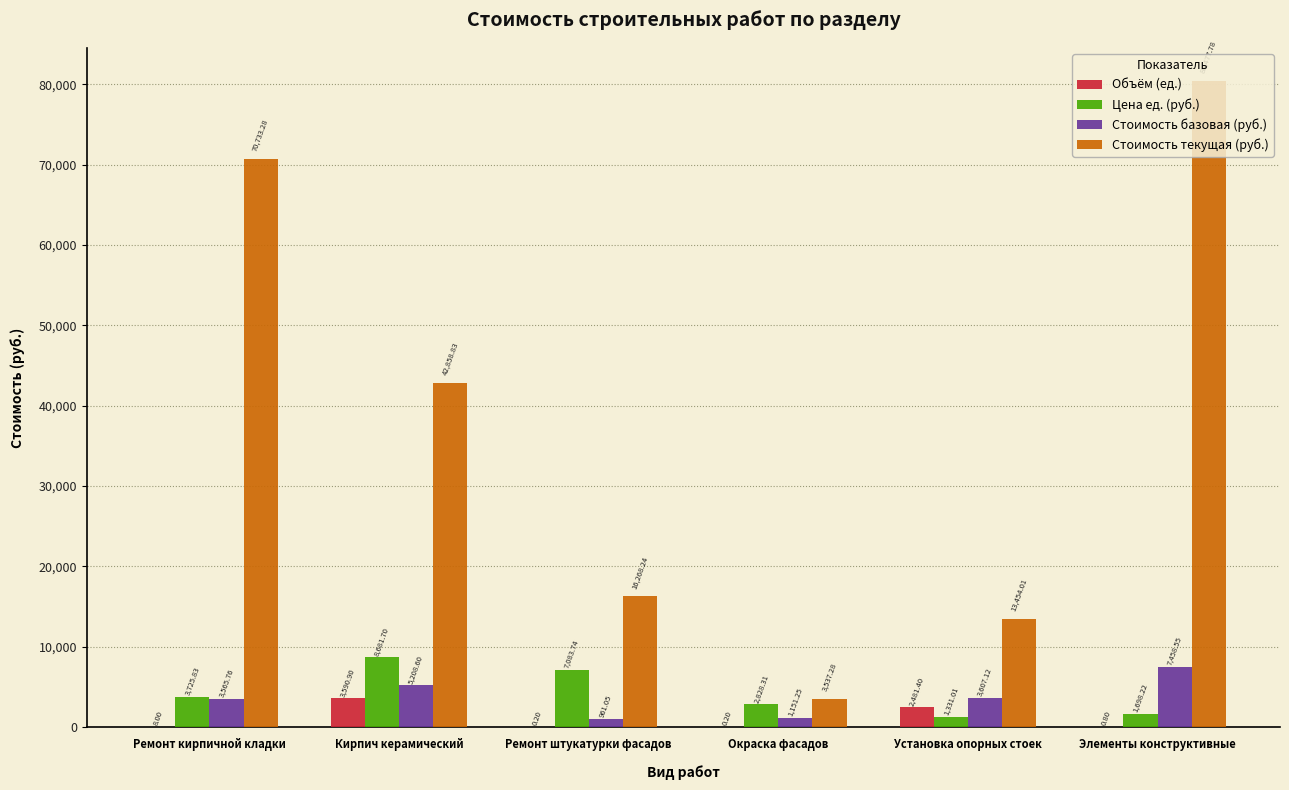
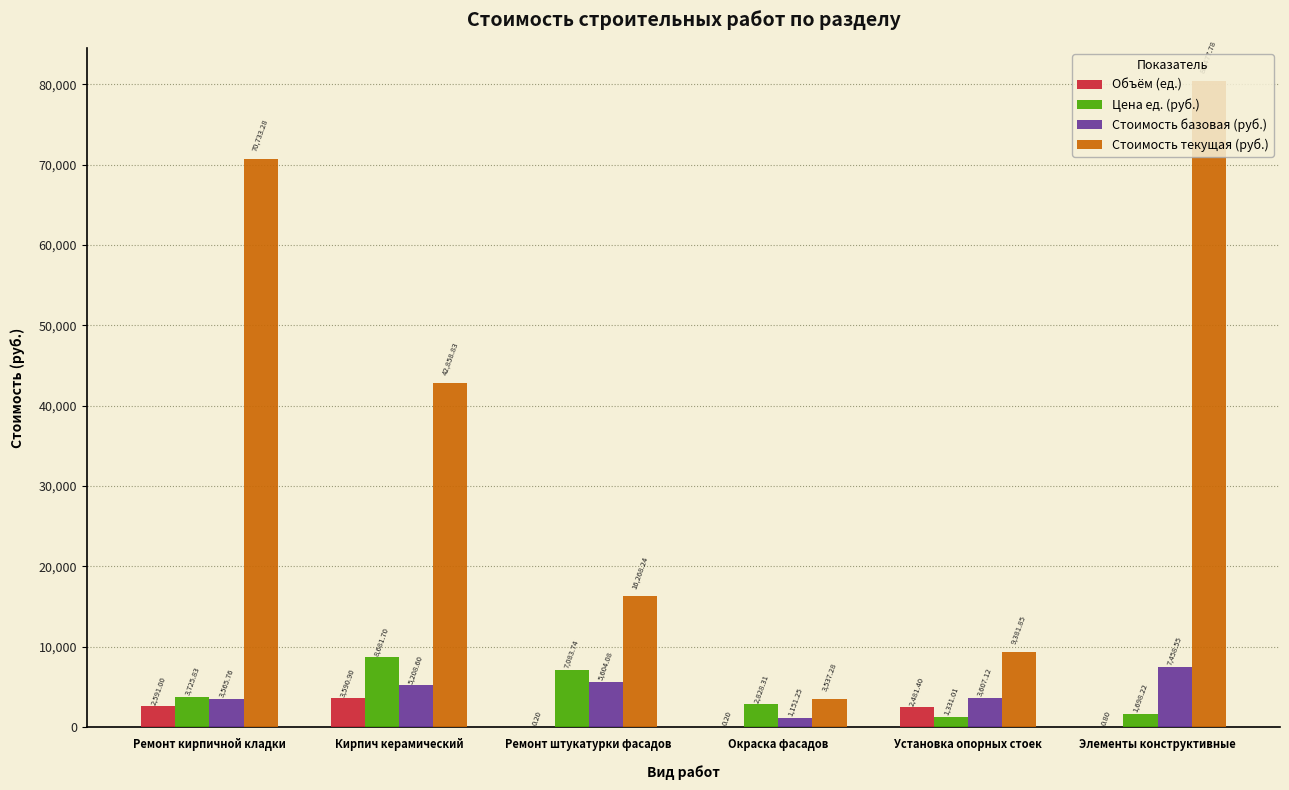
Объём (ед.), Ремонт кирпичной кладки: 8.00 -> 2,591.00
Стоимость базовая (руб.), Ремонт штукатурки фасадов: 961.05 -> 5,604.08
Стоимость текущая (руб.), Установка опорных стоек: 13,454.01 -> 9,381.85
